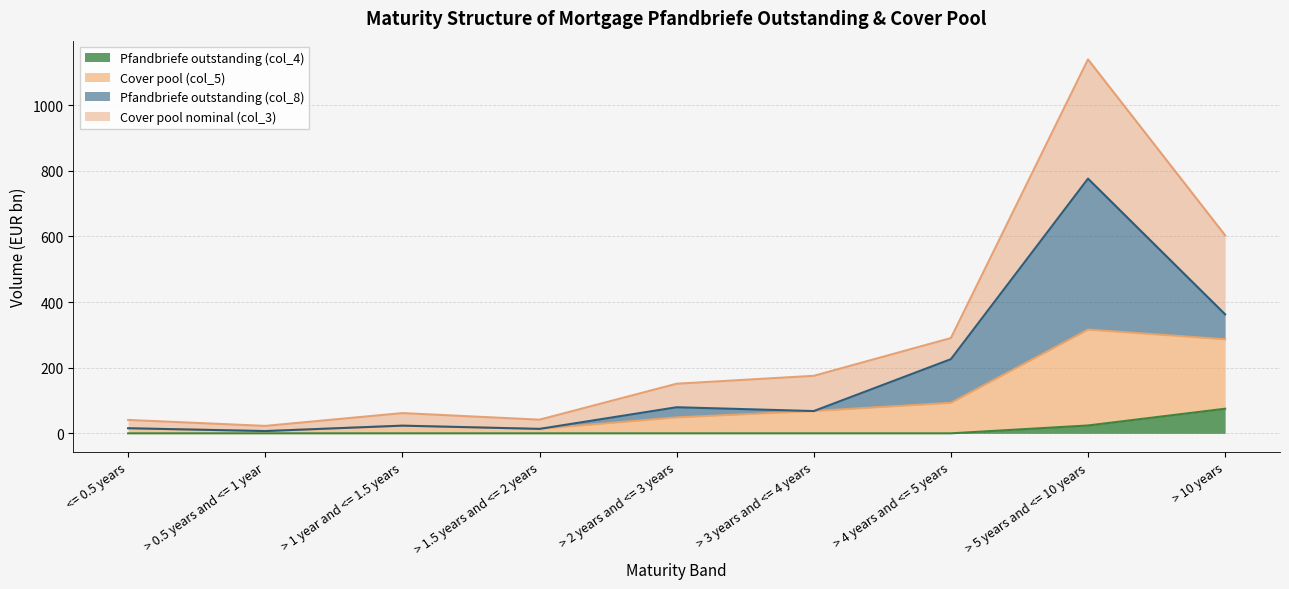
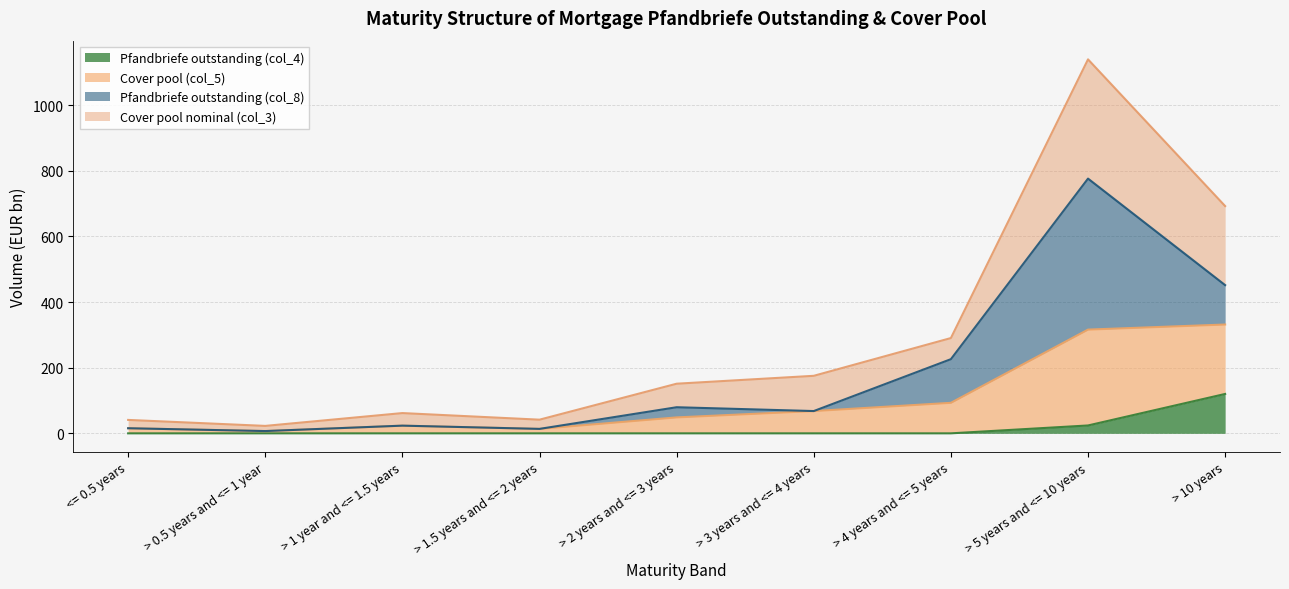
Pfandbriefe outstanding (col_4), > 10 years: 80 -> 120
Pfandbriefe outstanding (col_8), > 10 years: 80 -> 120
